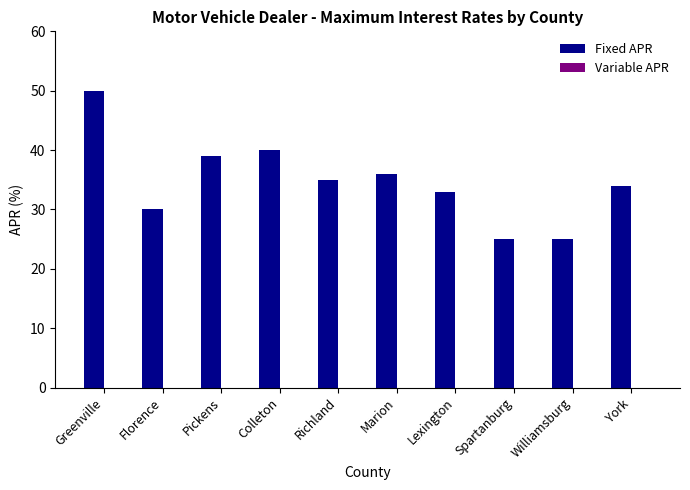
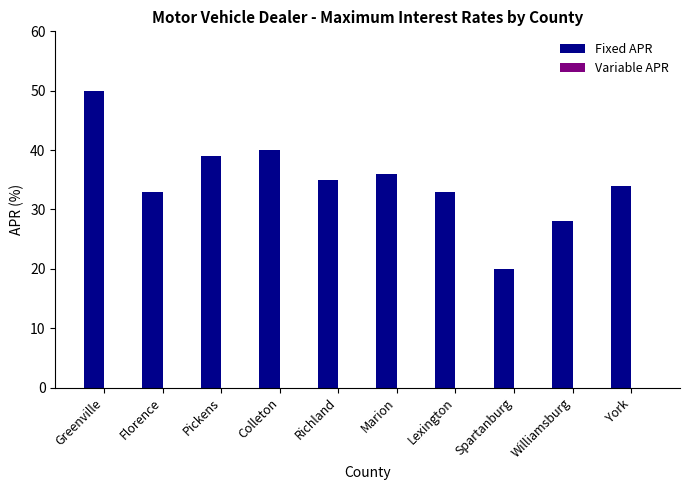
Fixed APR, Florence: 30 -> 33
Fixed APR, Spartanburg: 25 -> 20
Fixed APR, Williamsburg: 25 -> 28
